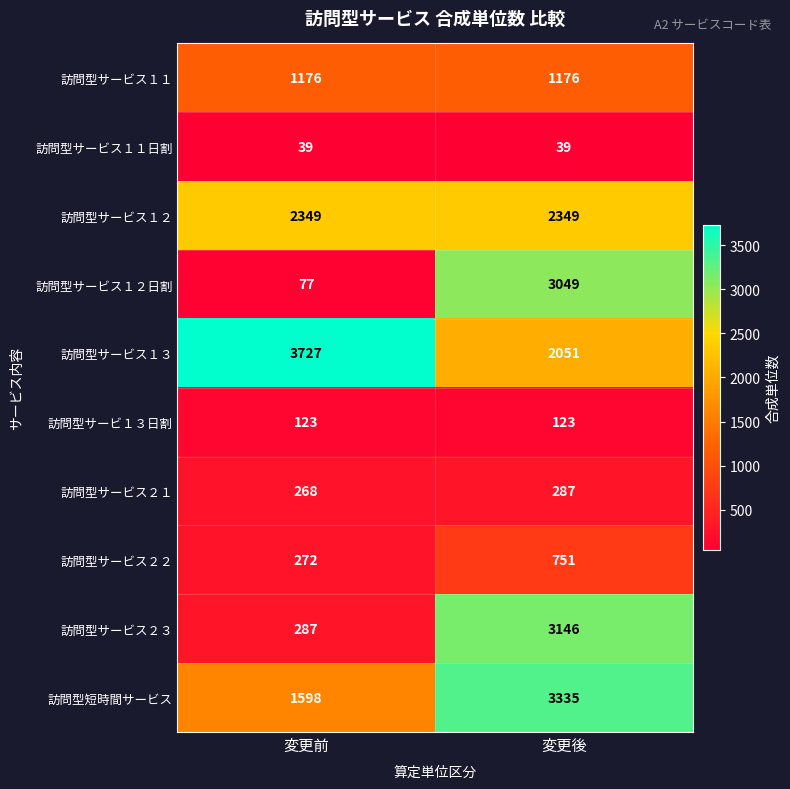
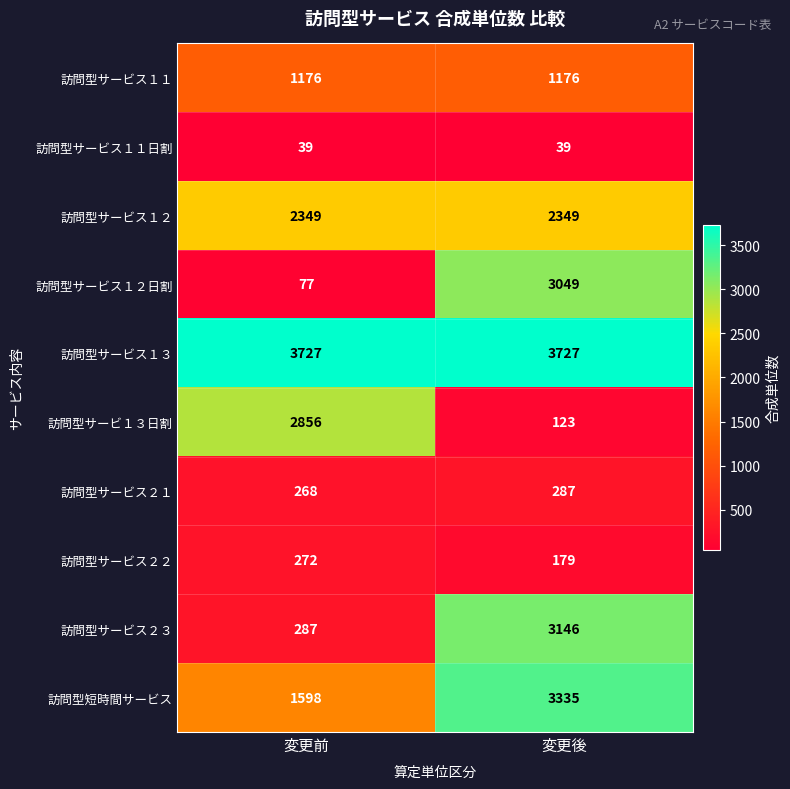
訪問型サービス１３, 変更後: 2051 -> 3727
訪問型サービ１３日割, 変更前: 123 -> 2856
訪問型サービス２２, 変更後: 751 -> 179
